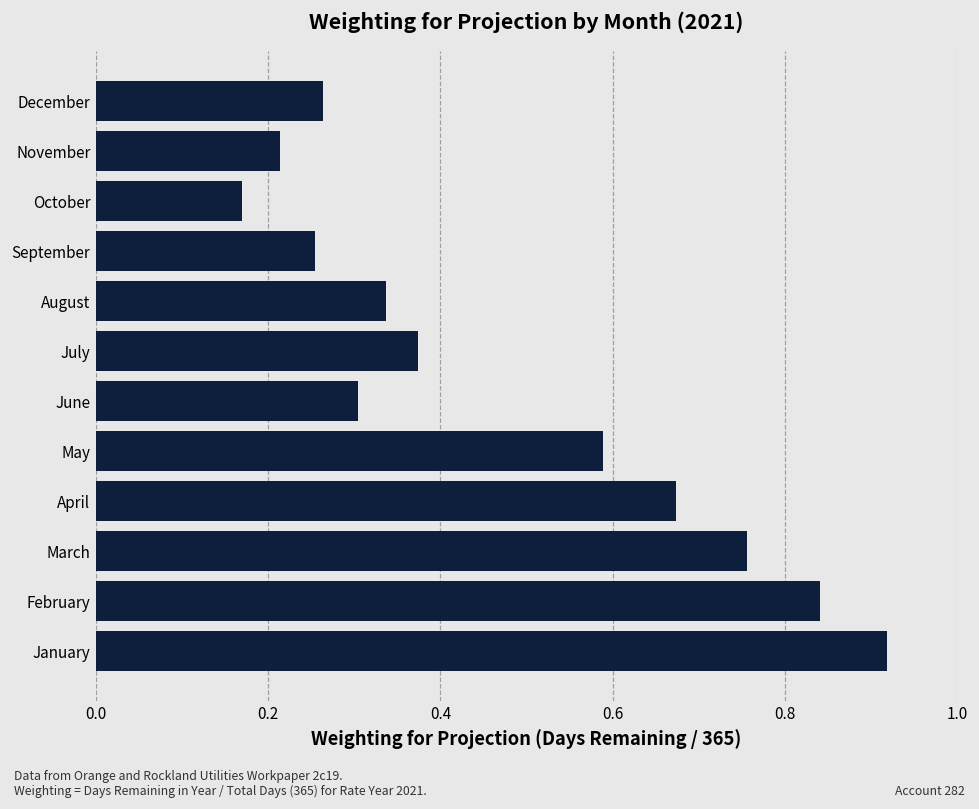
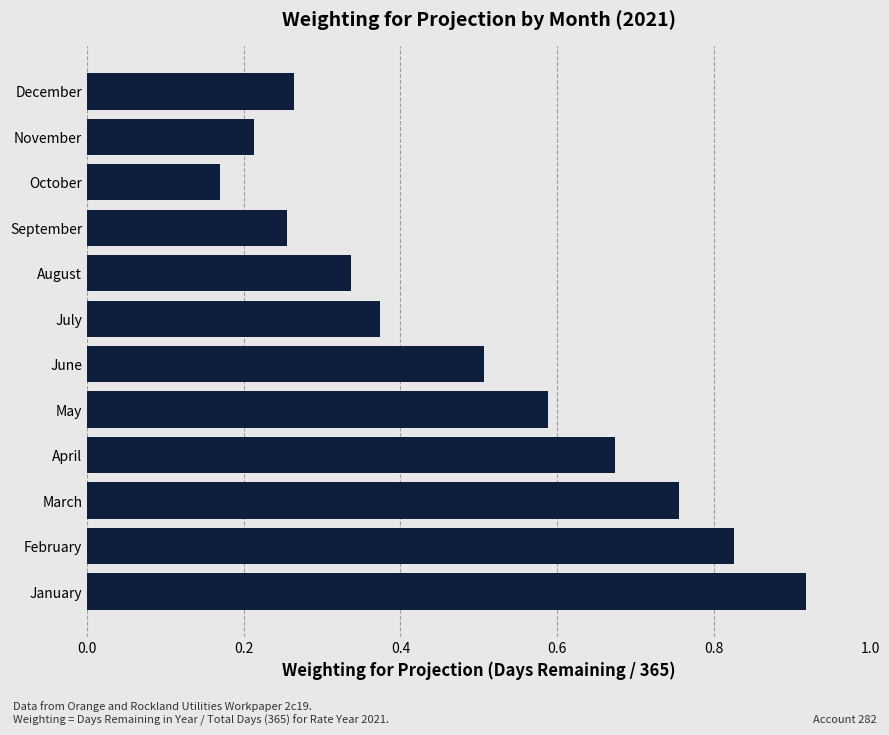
June: 0.30 -> 0.51
February: 0.84 -> 0.83
